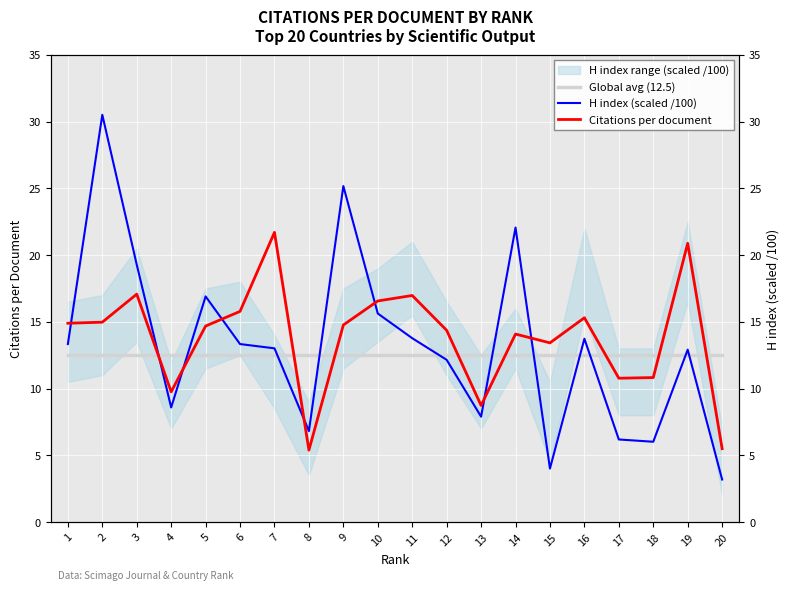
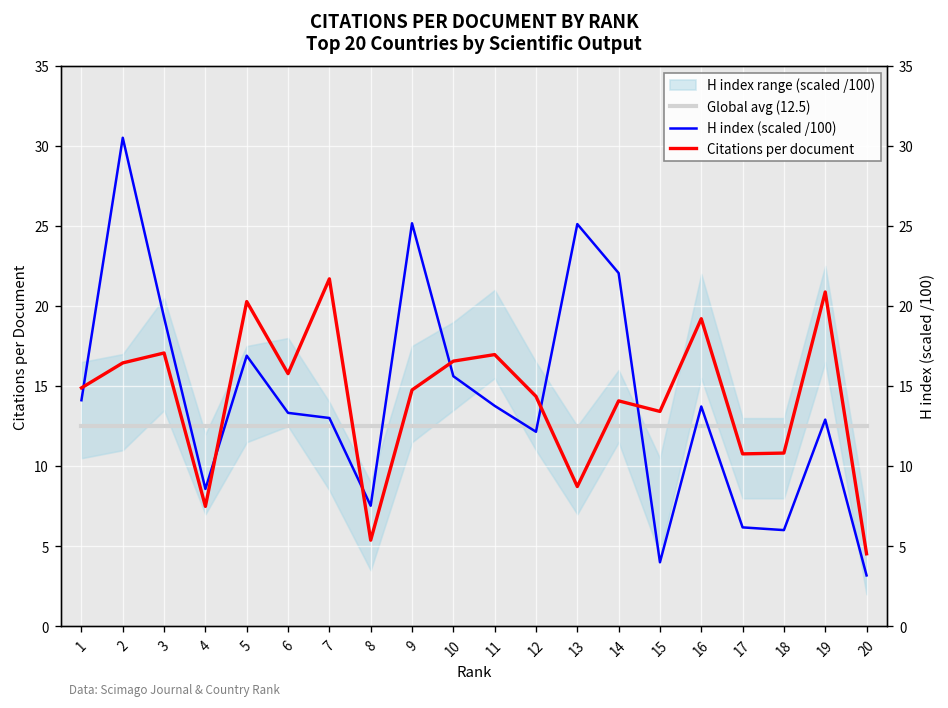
H index (scaled /100), 1: 13.3 -> 14.1
Citations per document, 2: 15.0 -> 16.5
Citations per document, 4: 9.8 -> 7.5
Citations per document, 5: 14.7 -> 20.3
H index (scaled /100), 8: 6.8 -> 7.5
H index (scaled /100), 13: 7.9 -> 25.1
Citations per document, 16: 15.3 -> 19.2
Citations per document, 20: 5.5 -> 4.5
